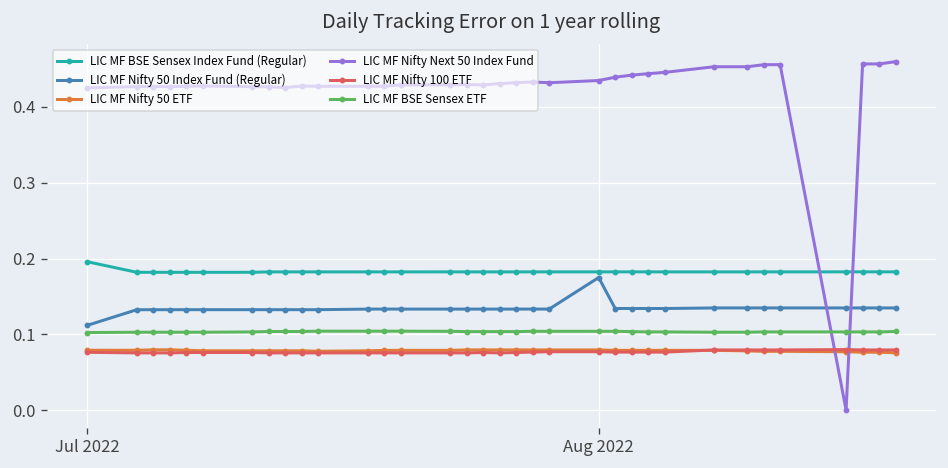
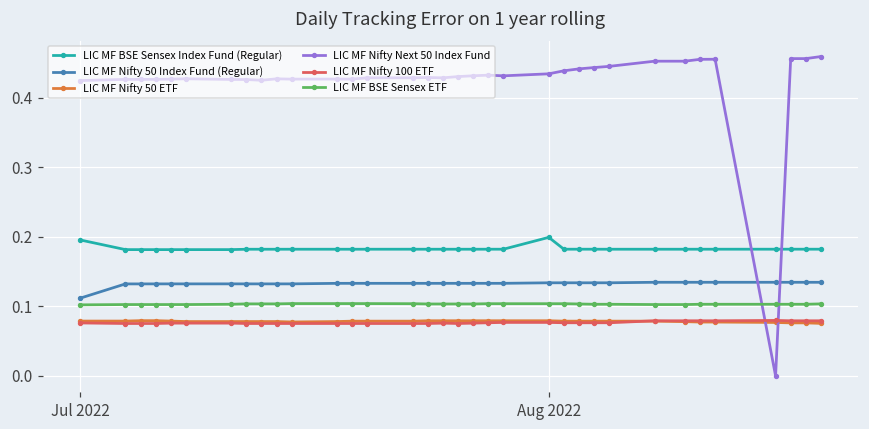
LIC MF BSE Sensex Index Fund (Regular), Aug 2022: 0.18 -> 0.20
LIC MF Nifty 50 Index Fund (Regular), Aug 2022: 0.17 -> 0.13
